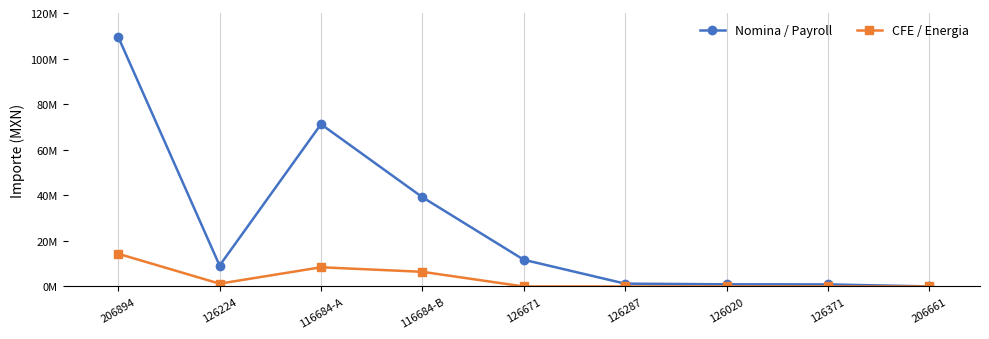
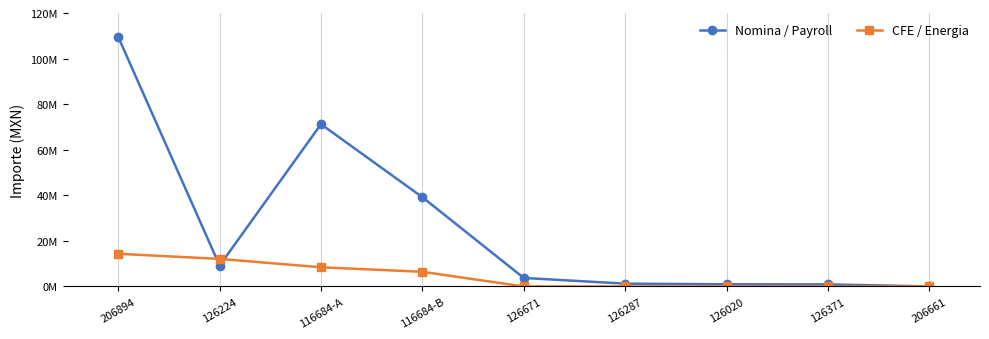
CFE / Energia, 126224: 1000000 -> 12000000
Nomina / Payroll, 126671: 12000000 -> 4000000
